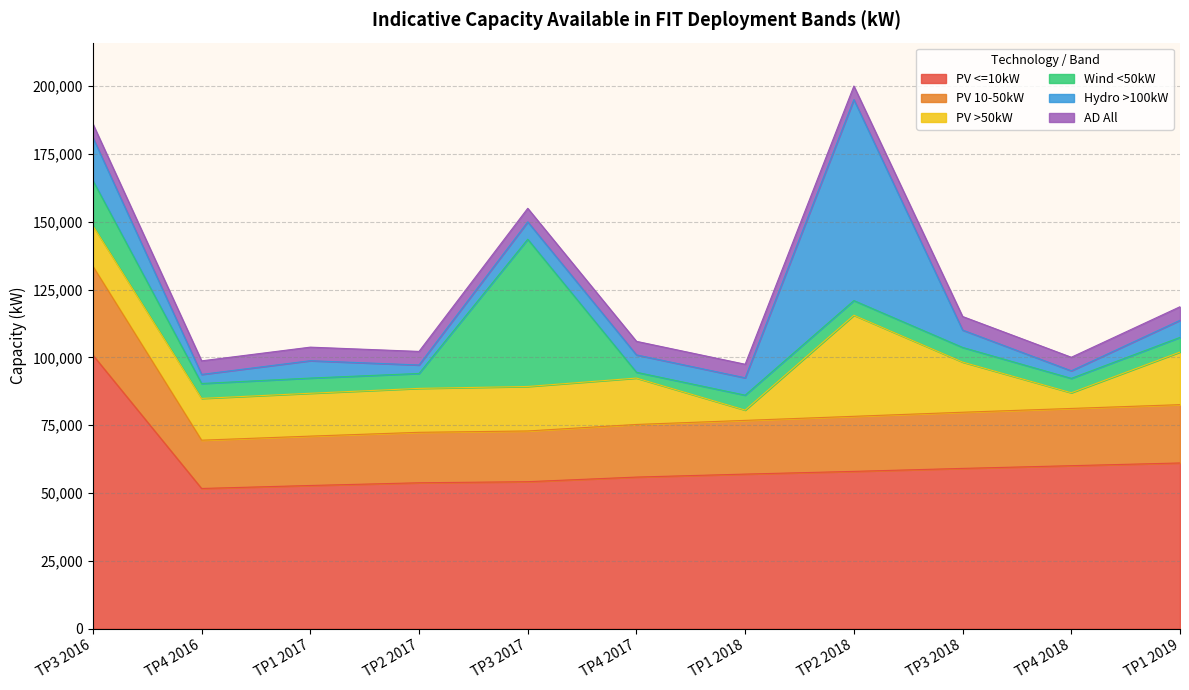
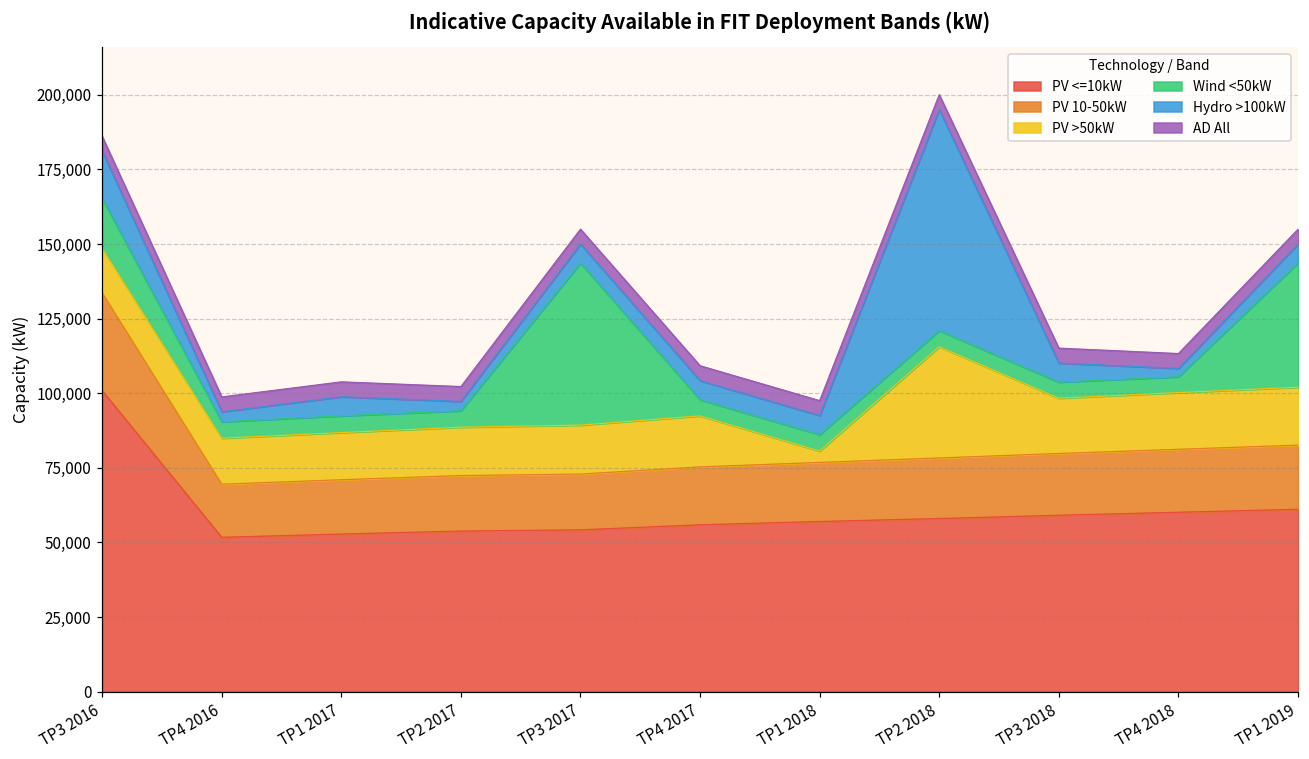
Wind <50kW, TP4 2017: 2,000 -> 5,000
PV >50kW, TP4 2018: 6,000 -> 19,000
Wind <50kW, TP1 2019: 5,000 -> 42,000
